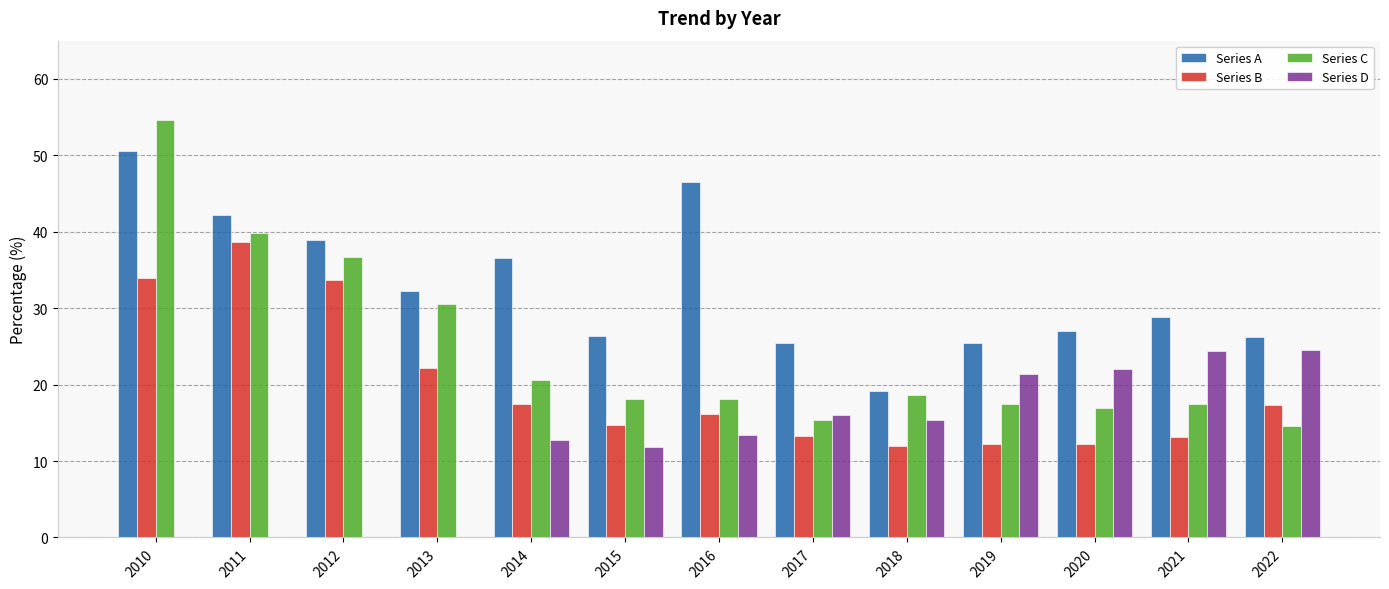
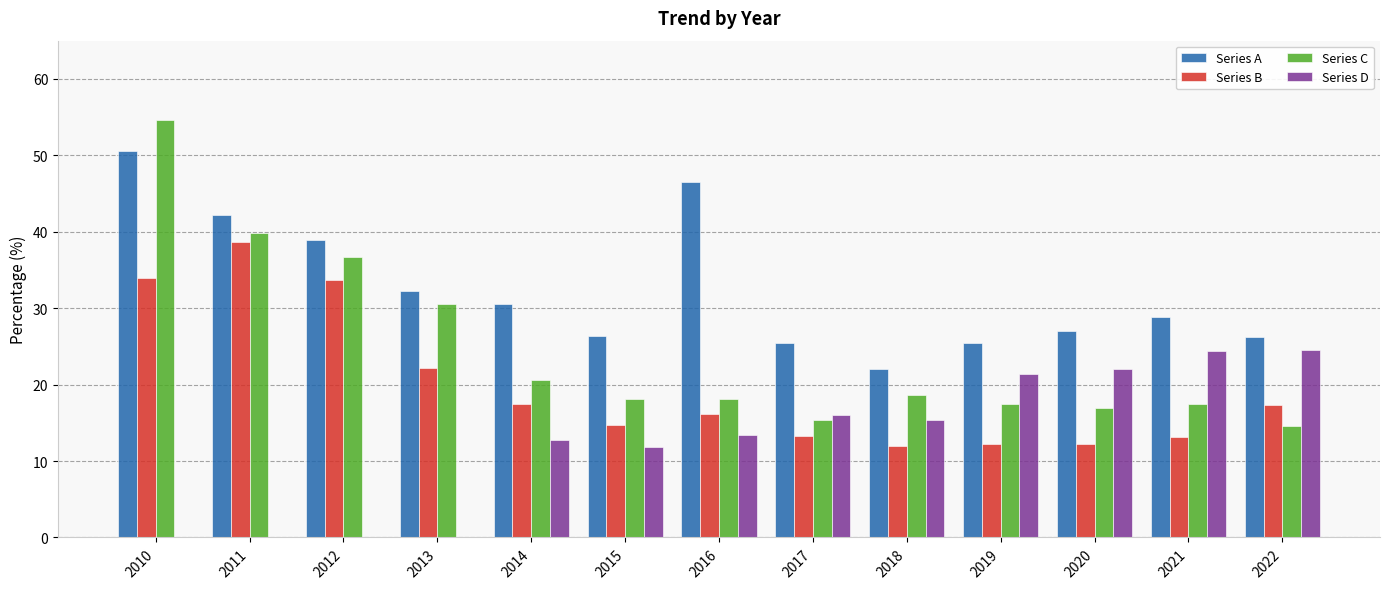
Series A, 2014: 37 -> 31
Series A, 2018: 19 -> 22
